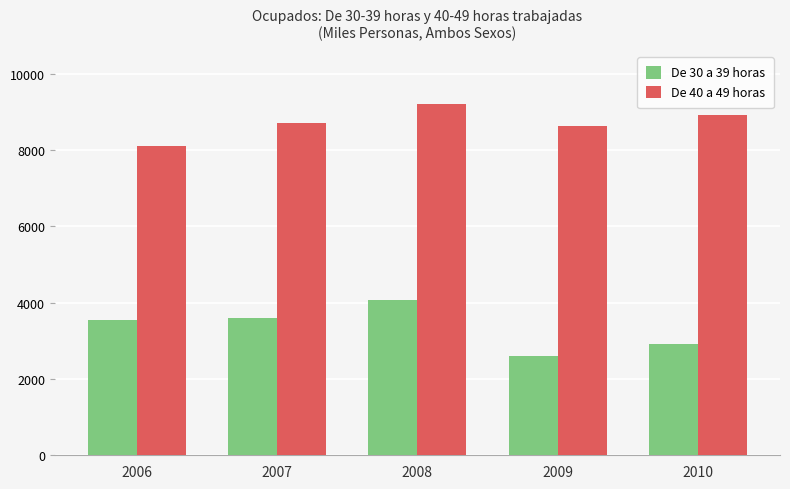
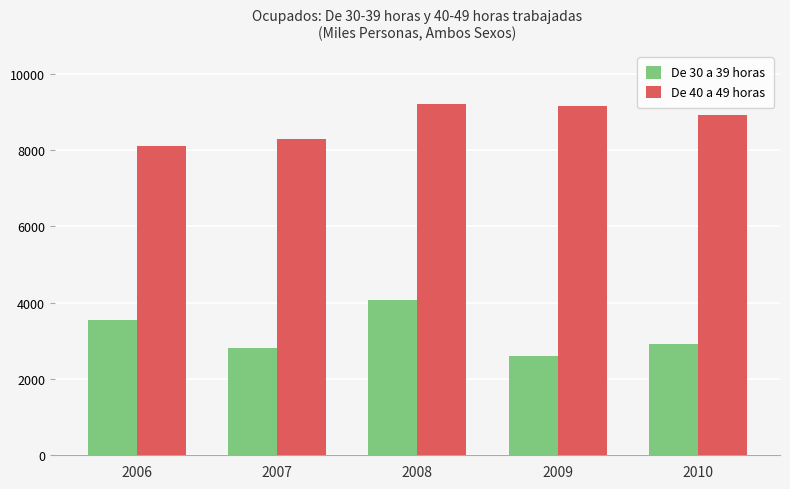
De 30 a 39 horas, 2007: 3600 -> 2800
De 40 a 49 horas, 2007: 8700 -> 8300
De 40 a 49 horas, 2009: 8600 -> 9200
